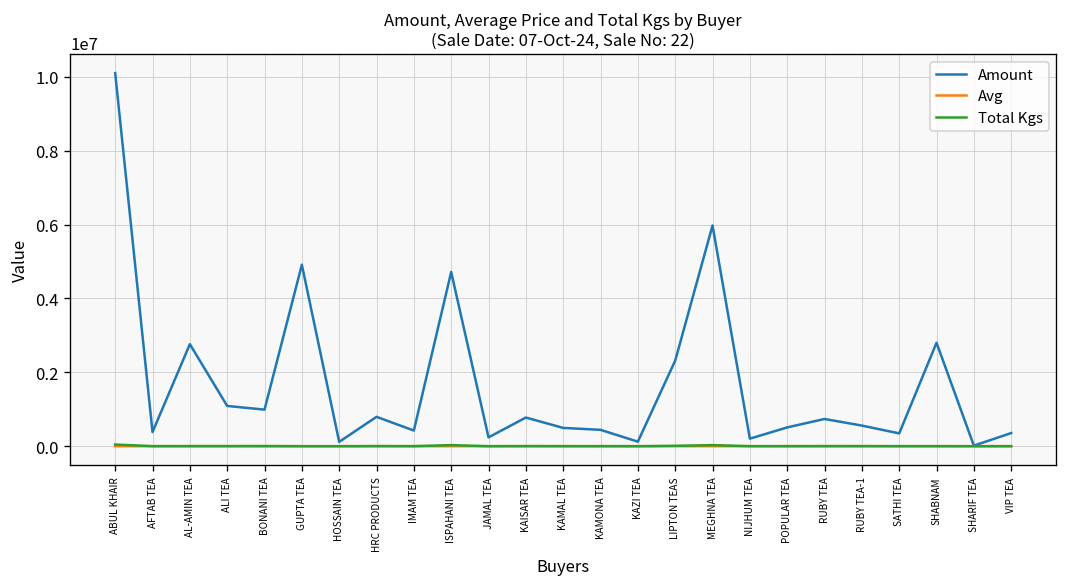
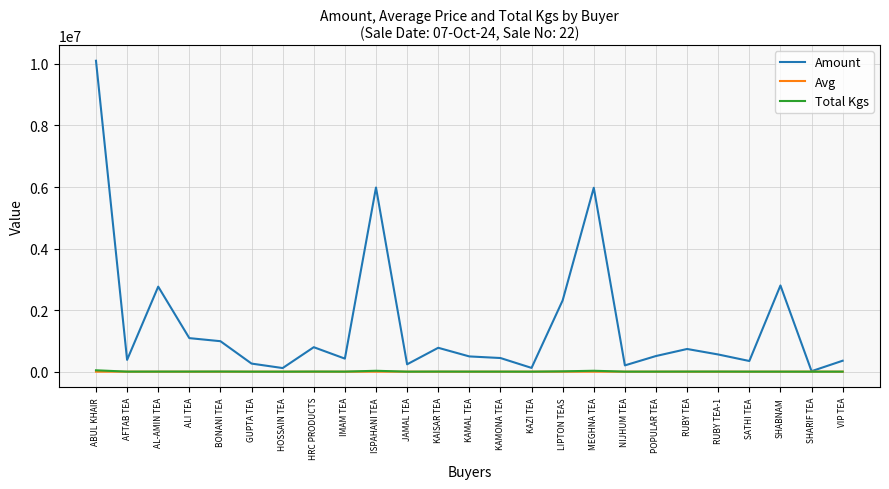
Amount, GUPTA TEA: 4900000 -> 300000
Amount, ISPAHANI TEA: 4700000 -> 6000000
